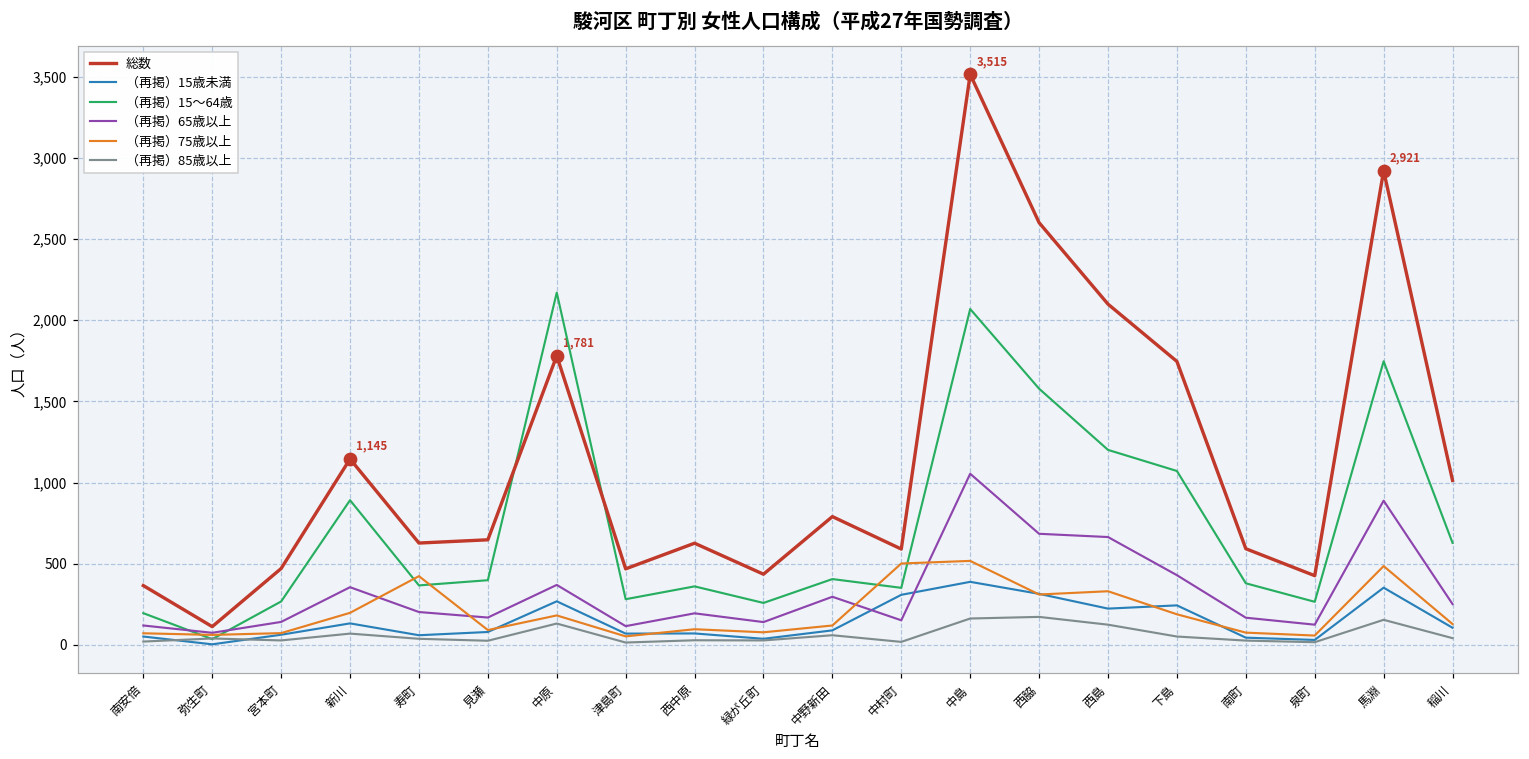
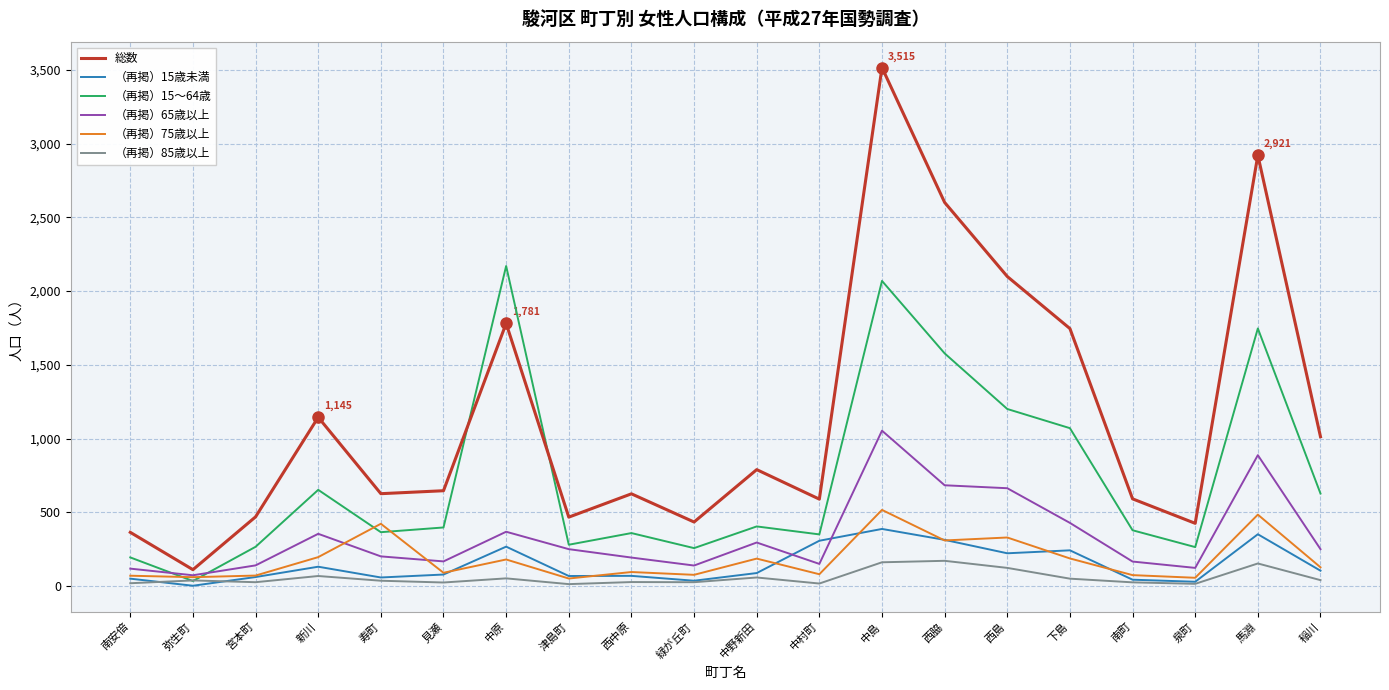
（再掲）15～64歳, 新川: 890 -> 650
（再掲）85歳以上, 中原: 130 -> 50
（再掲）65歳以上, 津島町: 120 -> 250
（再掲）75歳以上, 中野新田: 120 -> 190
（再掲）75歳以上, 中村町: 500 -> 80
